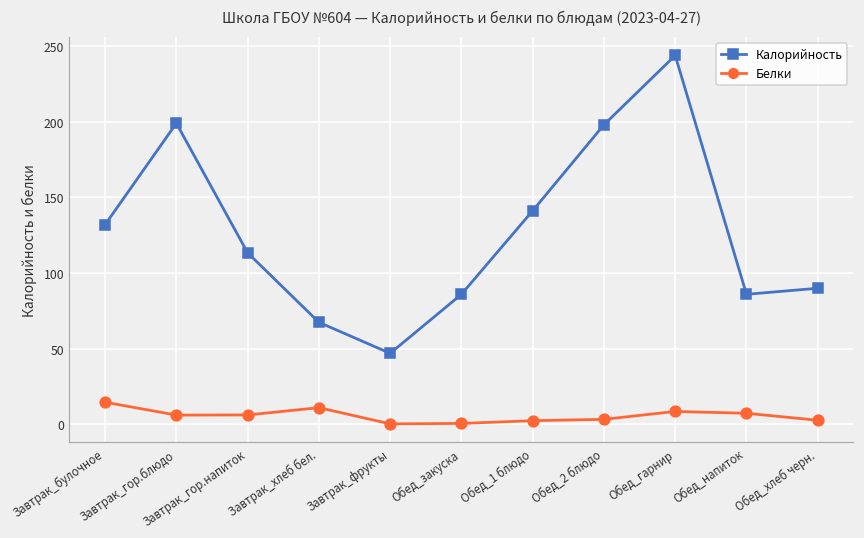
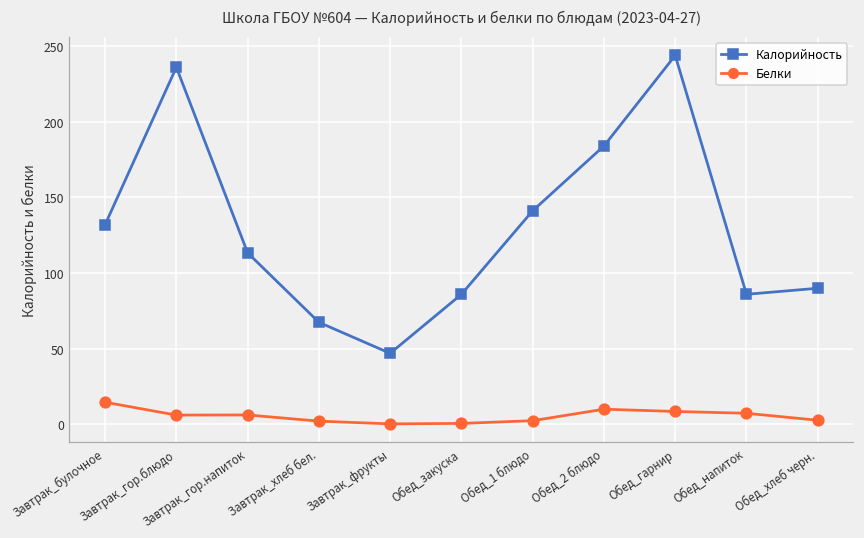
Калорийность, Завтрак_гор.блюдо: 199 -> 236
Белки, Завтрак_хлеб бел.: 11 -> 2
Калорийность, Обед_2 блюдо: 198 -> 184
Белки, Обед_2 блюдо: 3 -> 10
